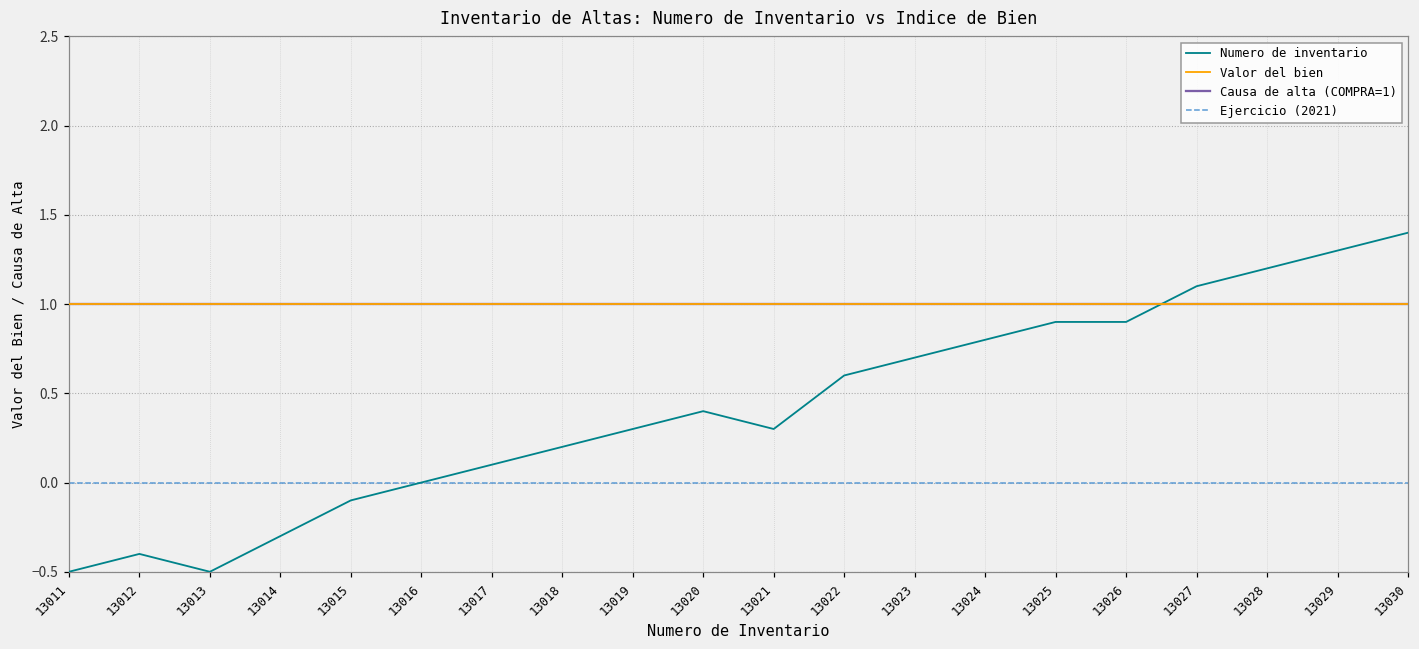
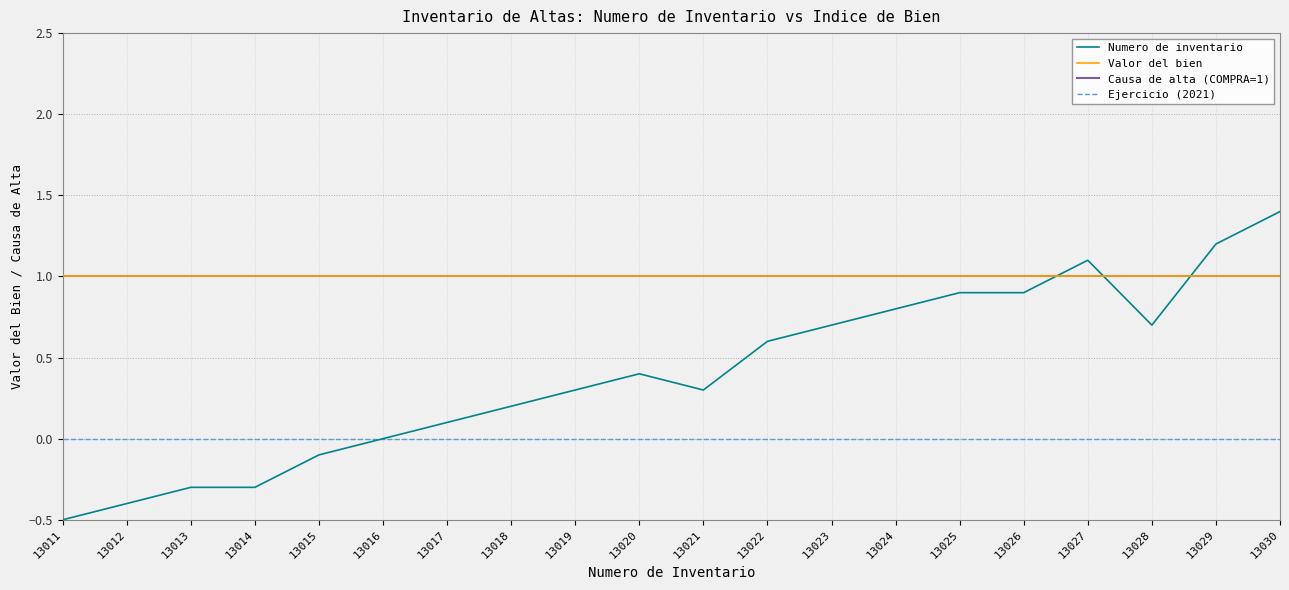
Numero de inventario, 13013: -0.50 -> -0.30
Numero de inventario, 13028: 1.20 -> 0.70
Numero de inventario, 13029: 1.30 -> 1.20
